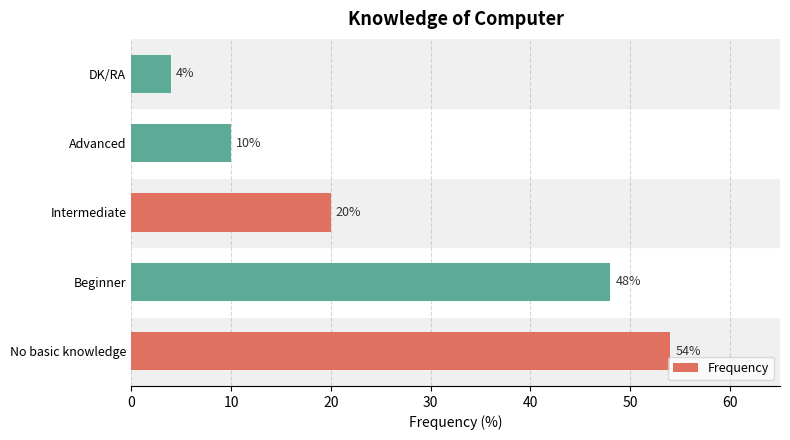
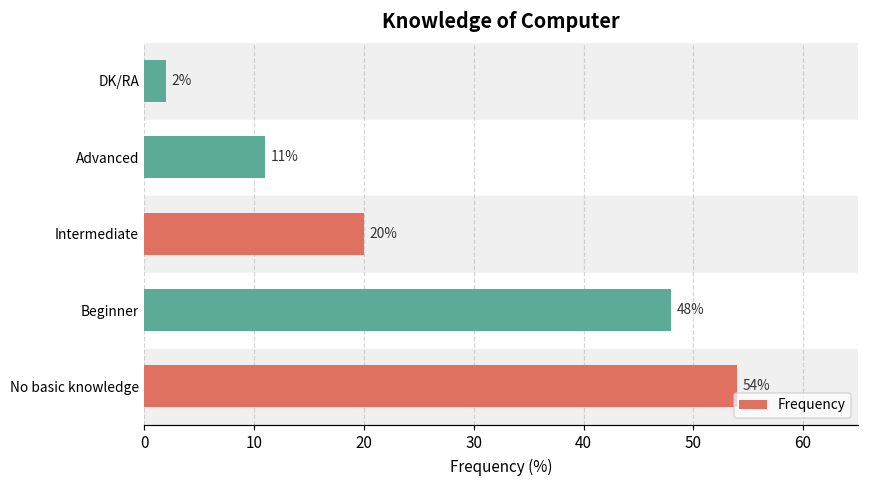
DK/RA: 4% -> 2%
Advanced: 10% -> 11%
